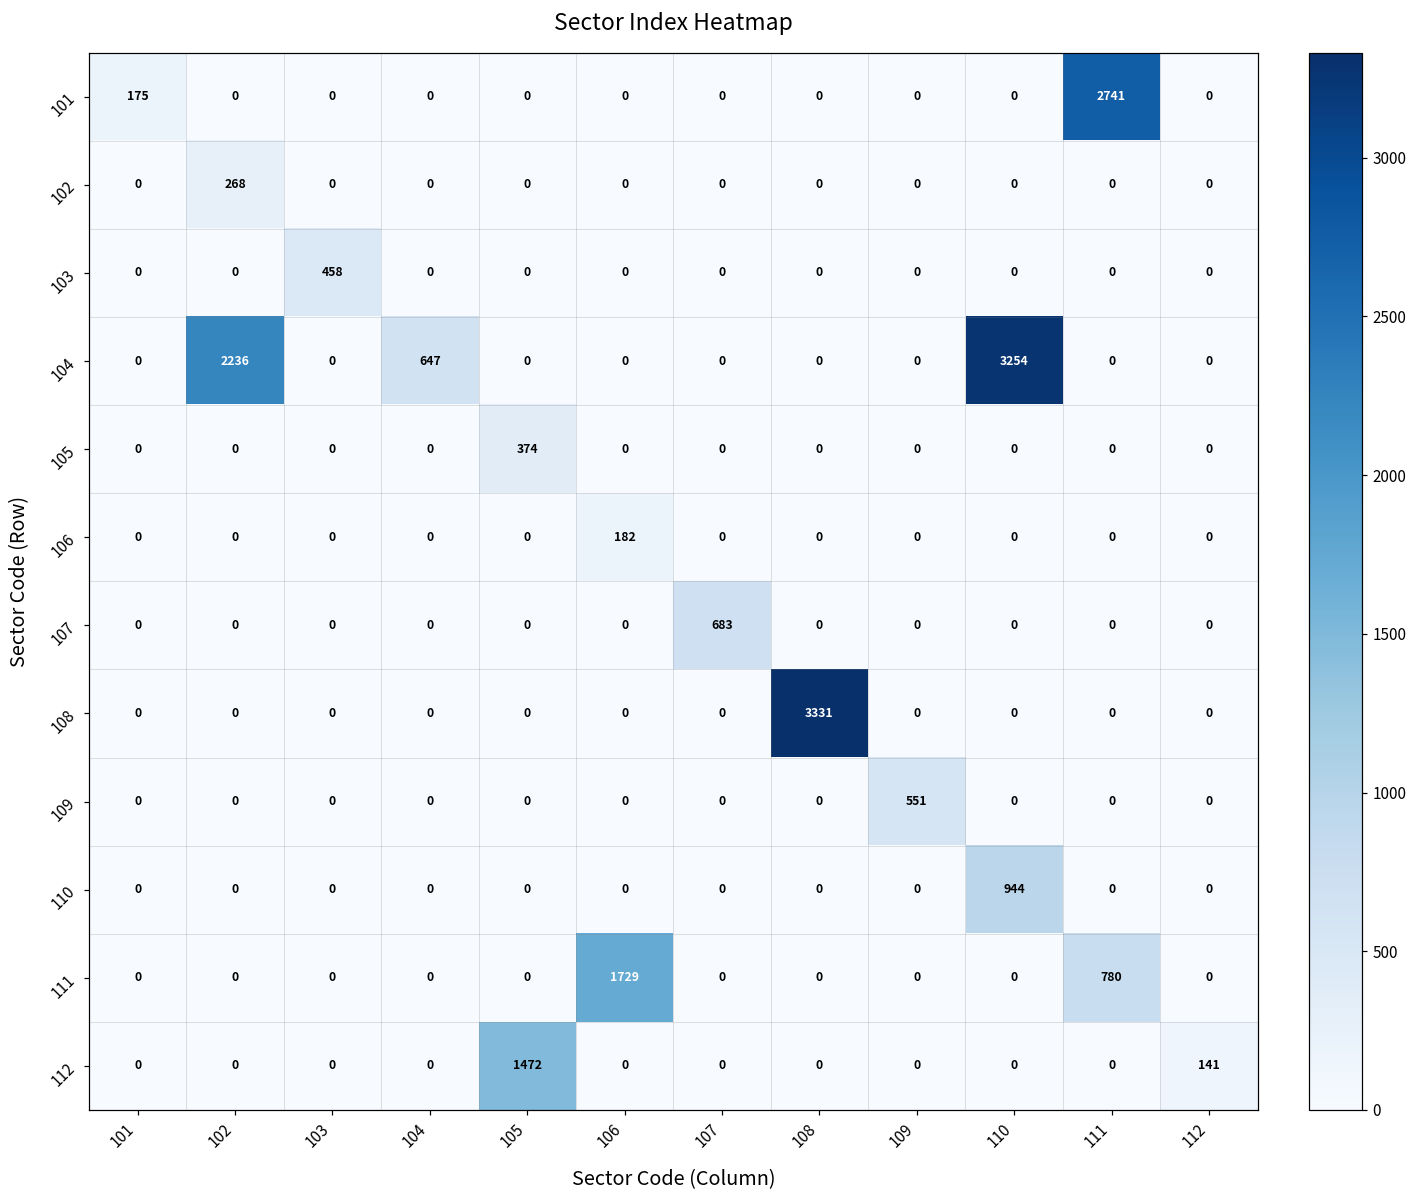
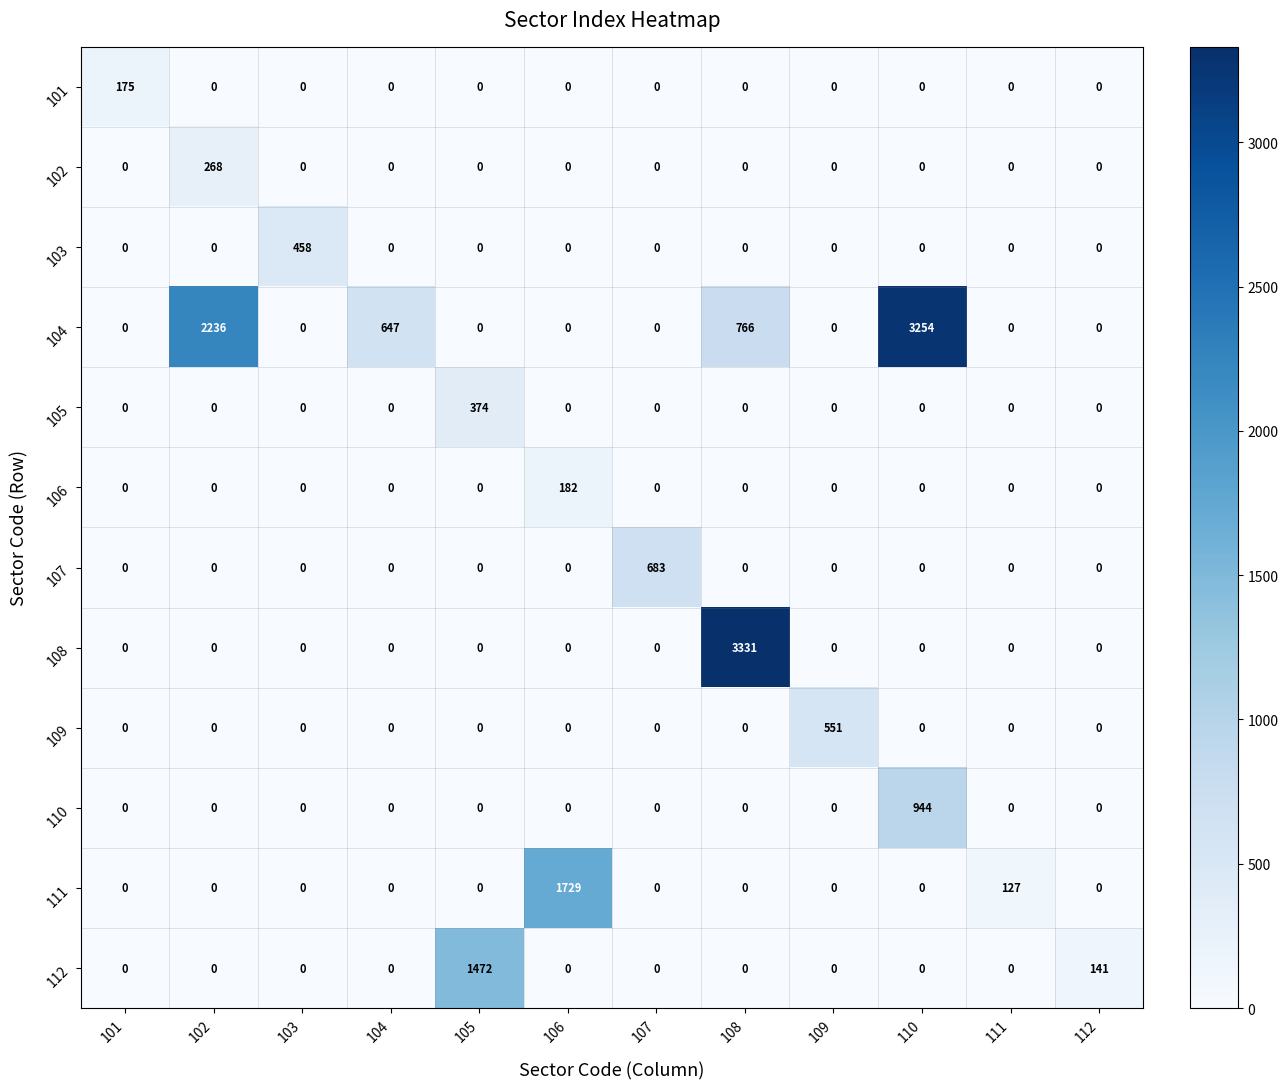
101, 111: 2741 -> 0
104, 108: 0 -> 766
111, 111: 780 -> 127
